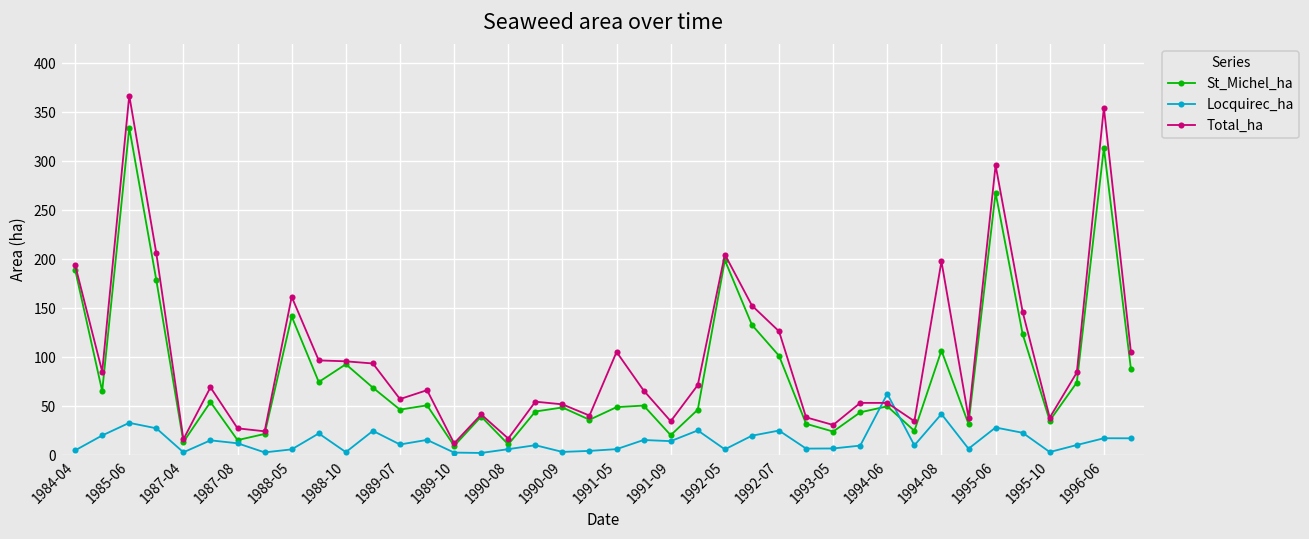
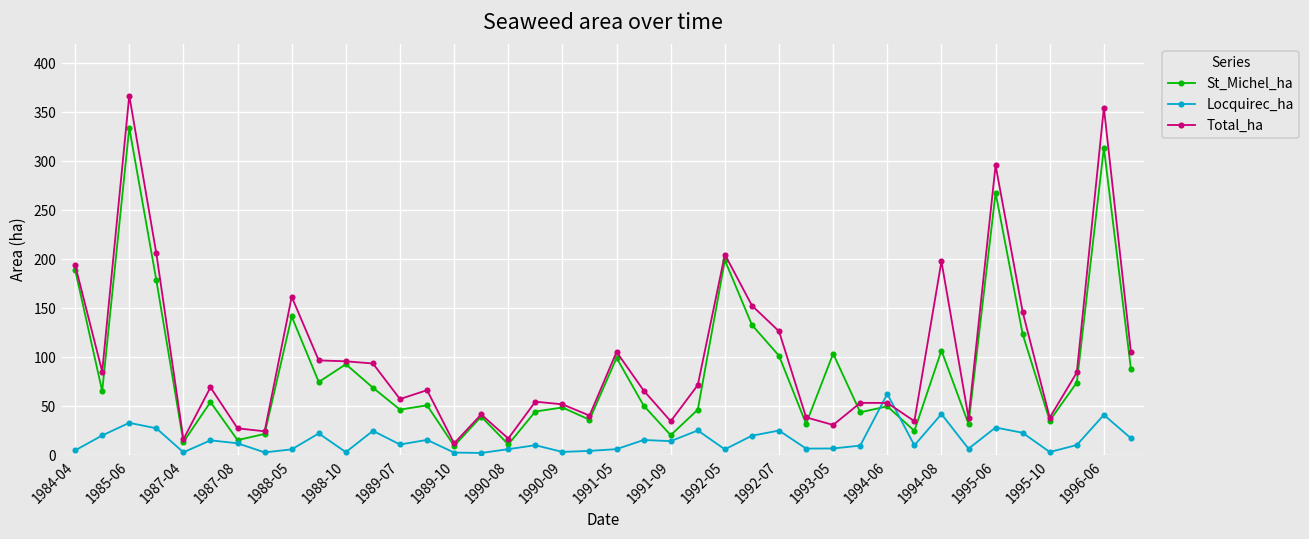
St_Michel_ha, 1991-05: 50 -> 100
St_Michel_ha, 1993-05: 20 -> 100
Locquirec_ha, 1996-06: 20 -> 40
